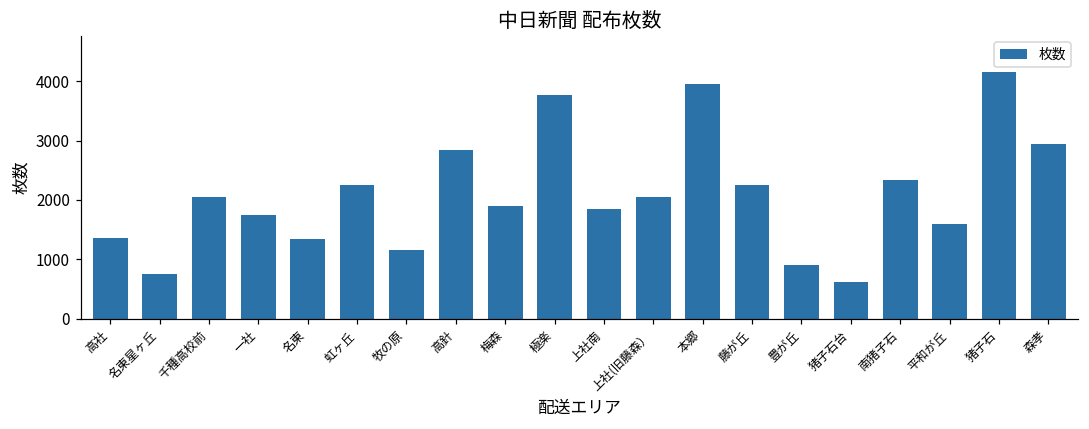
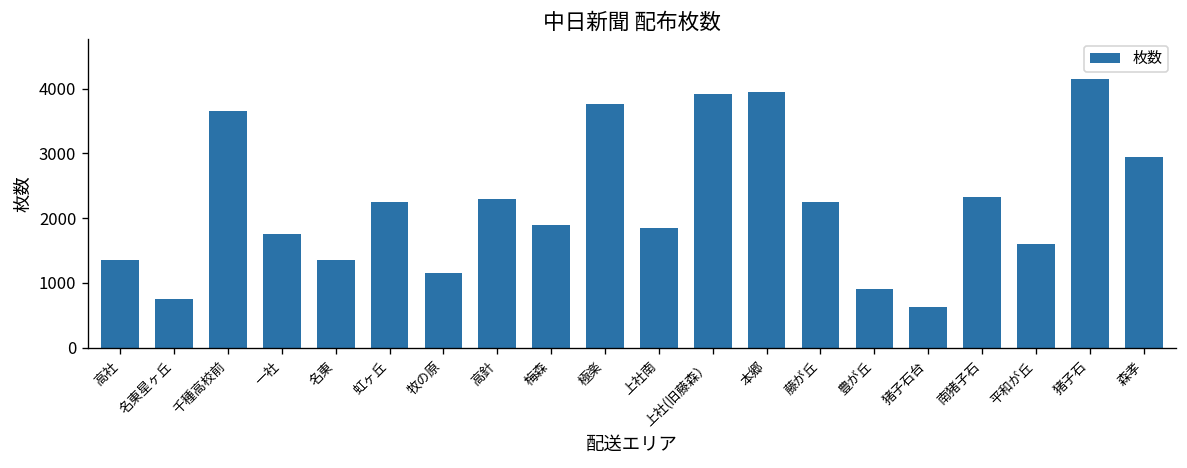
千種高校前: 2100 -> 3700
高針: 2800 -> 2300
上社(旧藤森）: 2100 -> 3900
